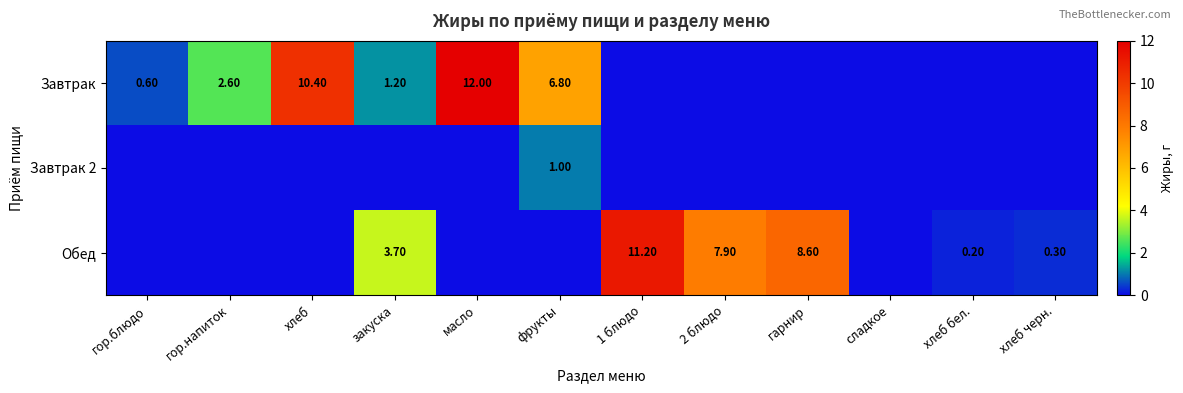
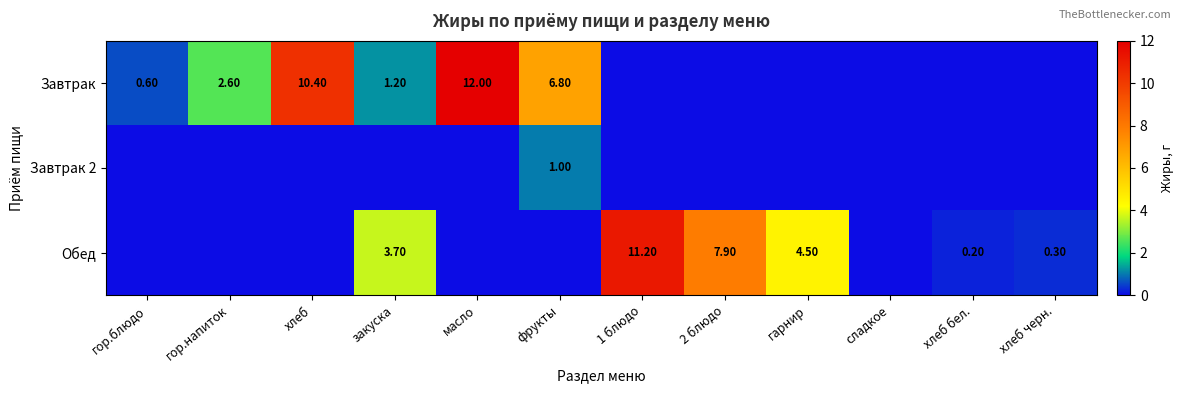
Обед, гарнир: 8.60 -> 4.50
